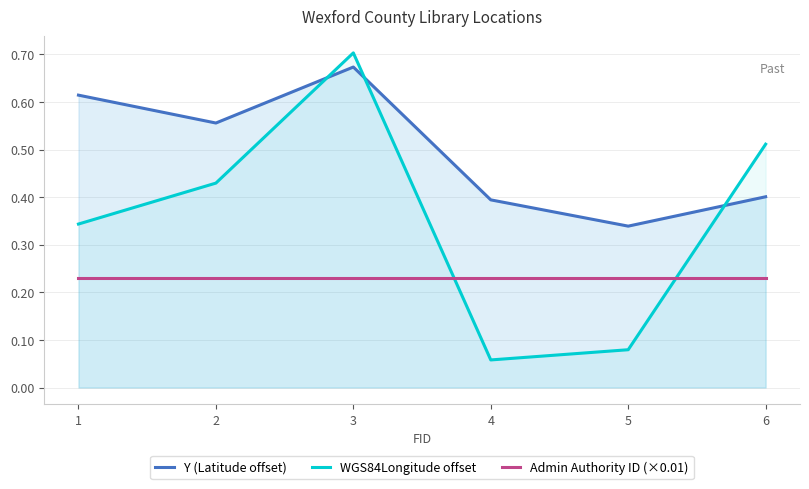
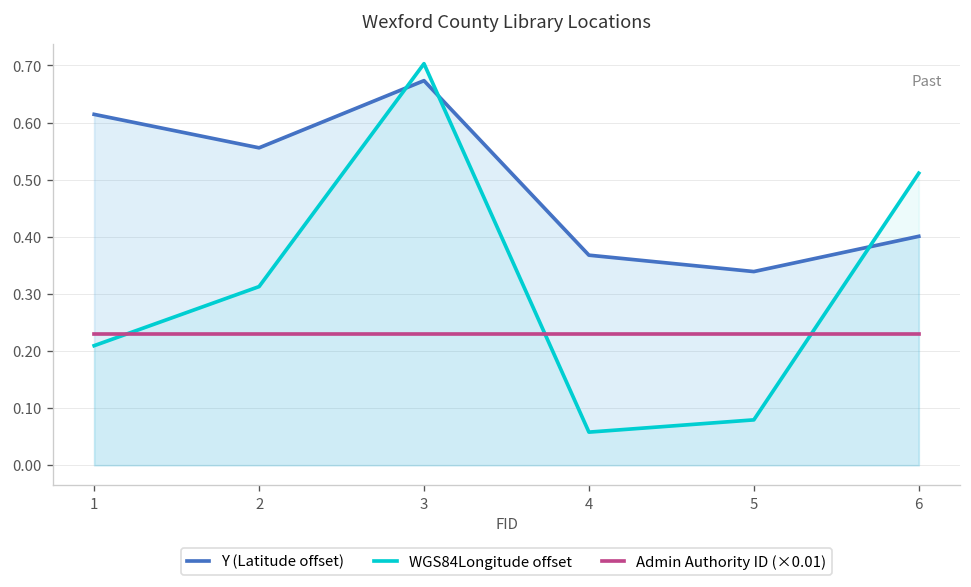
WGS84Longitude offset, 1: 0.34 -> 0.21
WGS84Longitude offset, 2: 0.43 -> 0.31
Y (Latitude offset), 4: 0.39 -> 0.37
